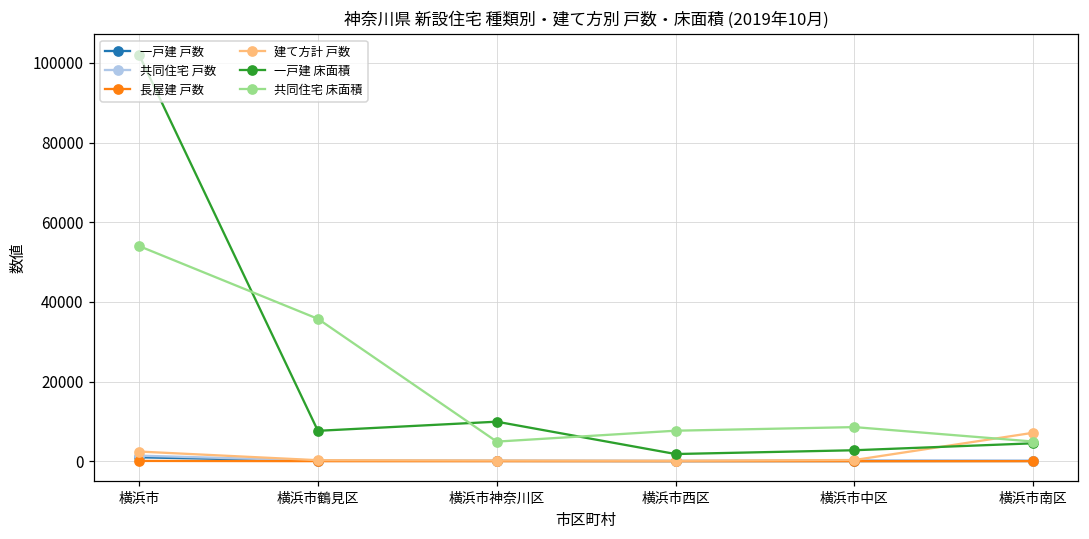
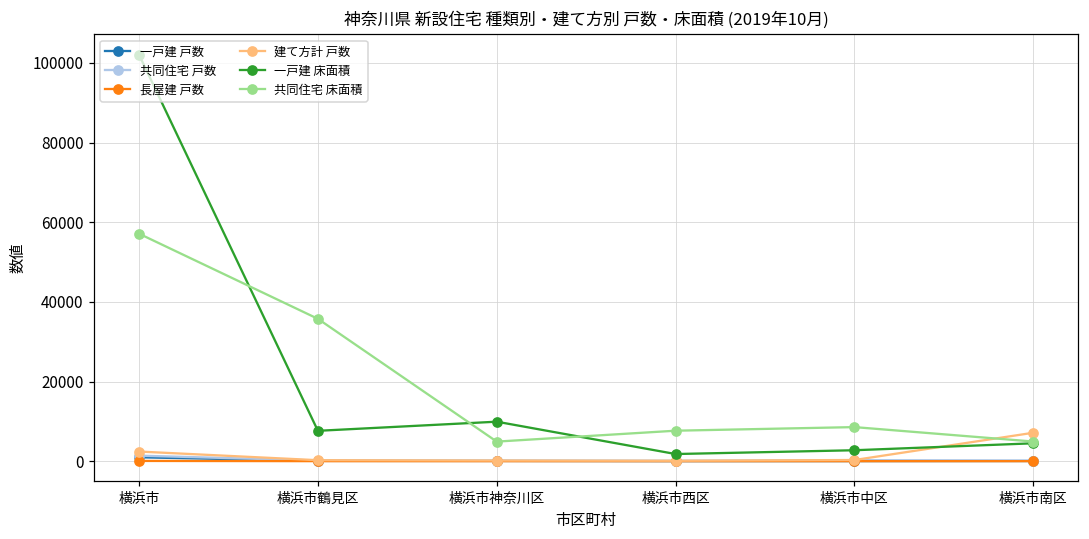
共同住宅 床面積, 横浜市: 54000 -> 57000
